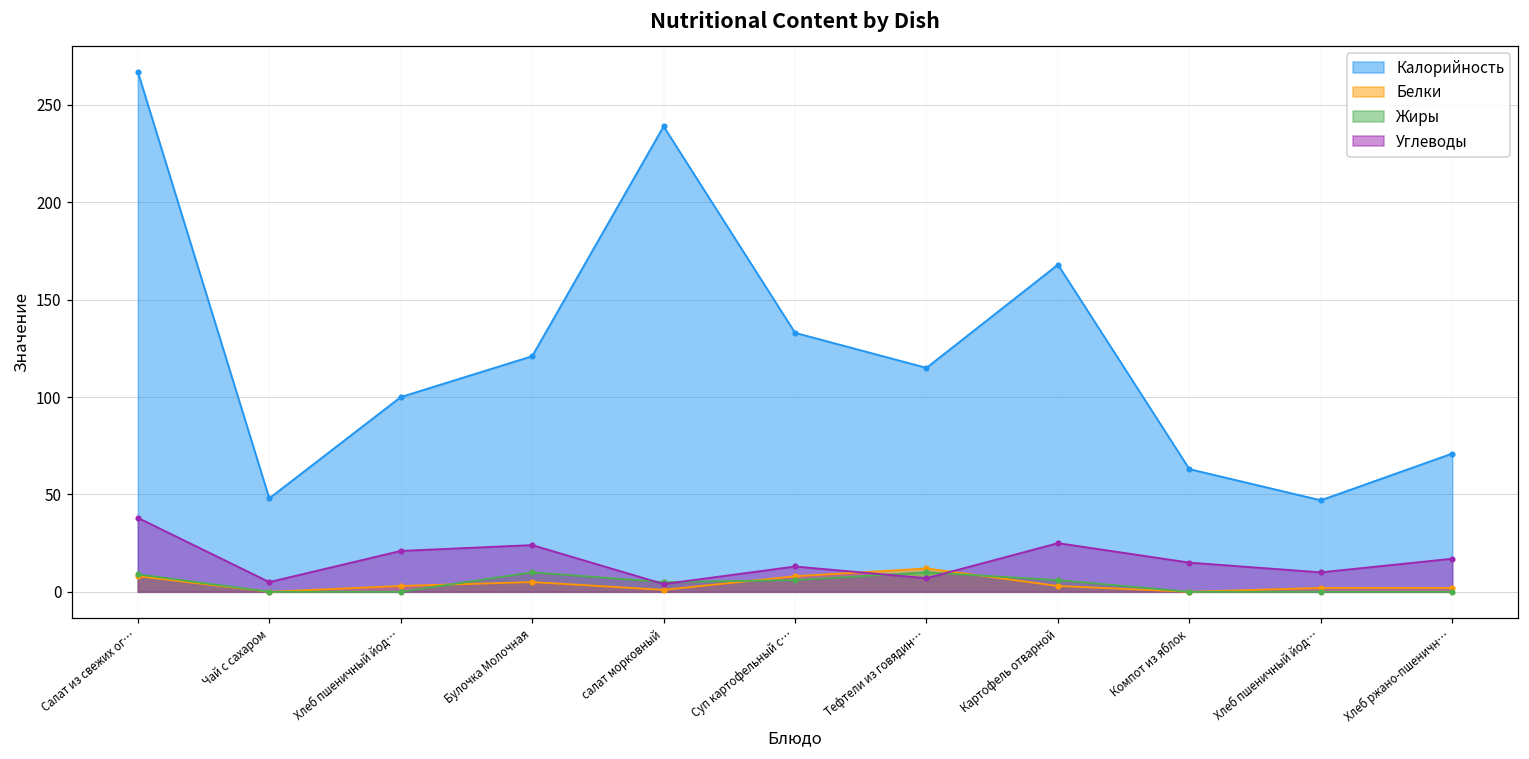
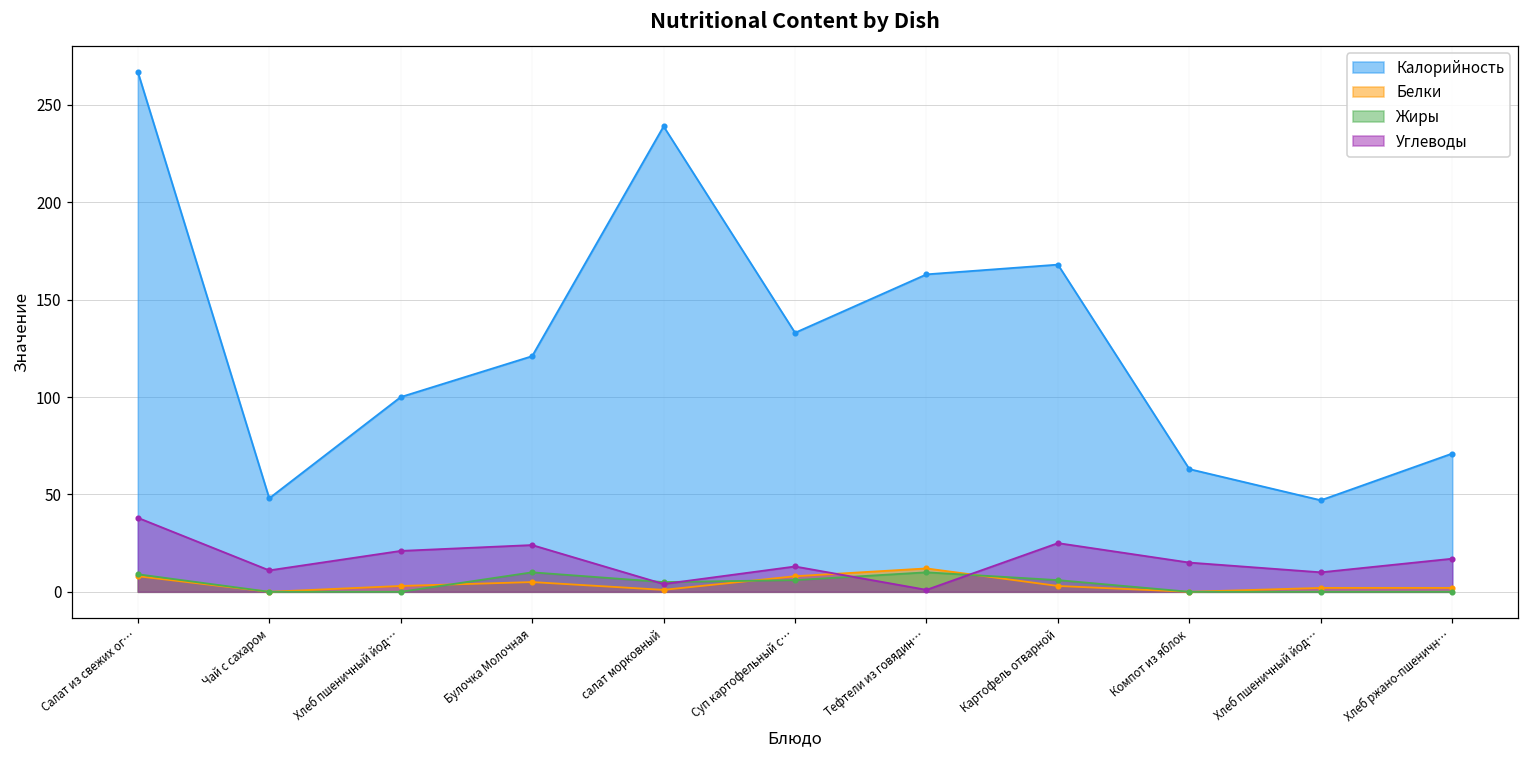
Углеводы, Чай с сахаром: 5 -> 11
Калорийность, Тефтели из говядин…: 115 -> 163
Углеводы, Тефтели из говядин…: 7 -> 1
